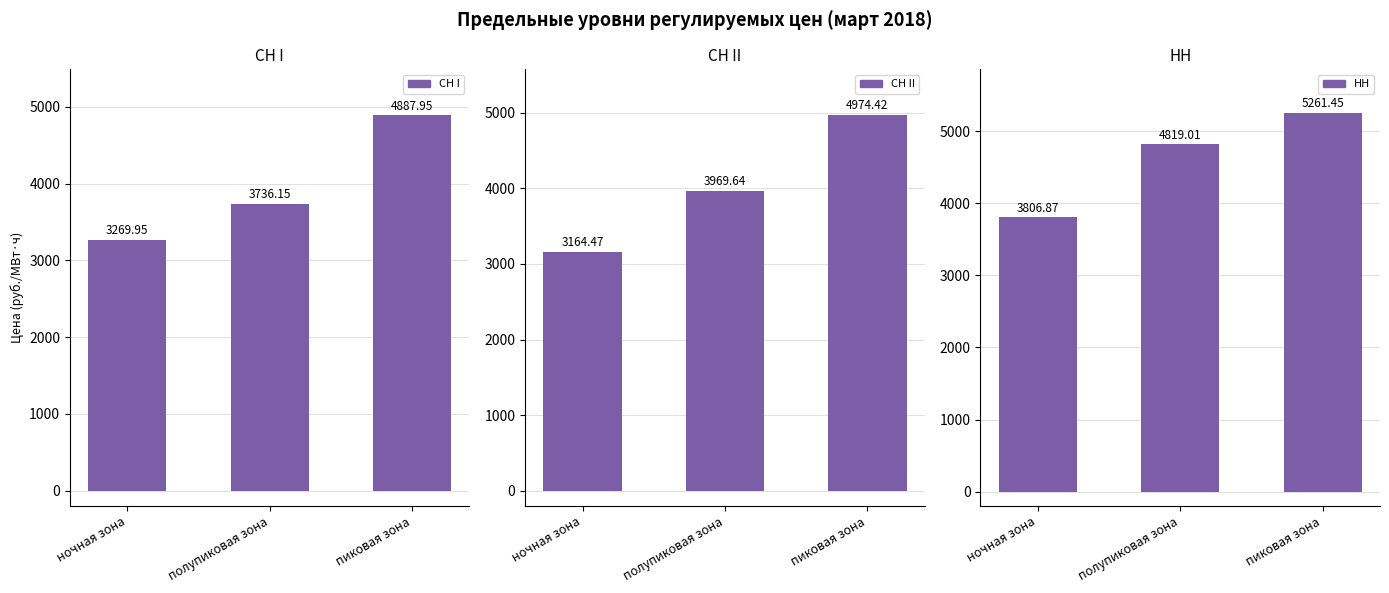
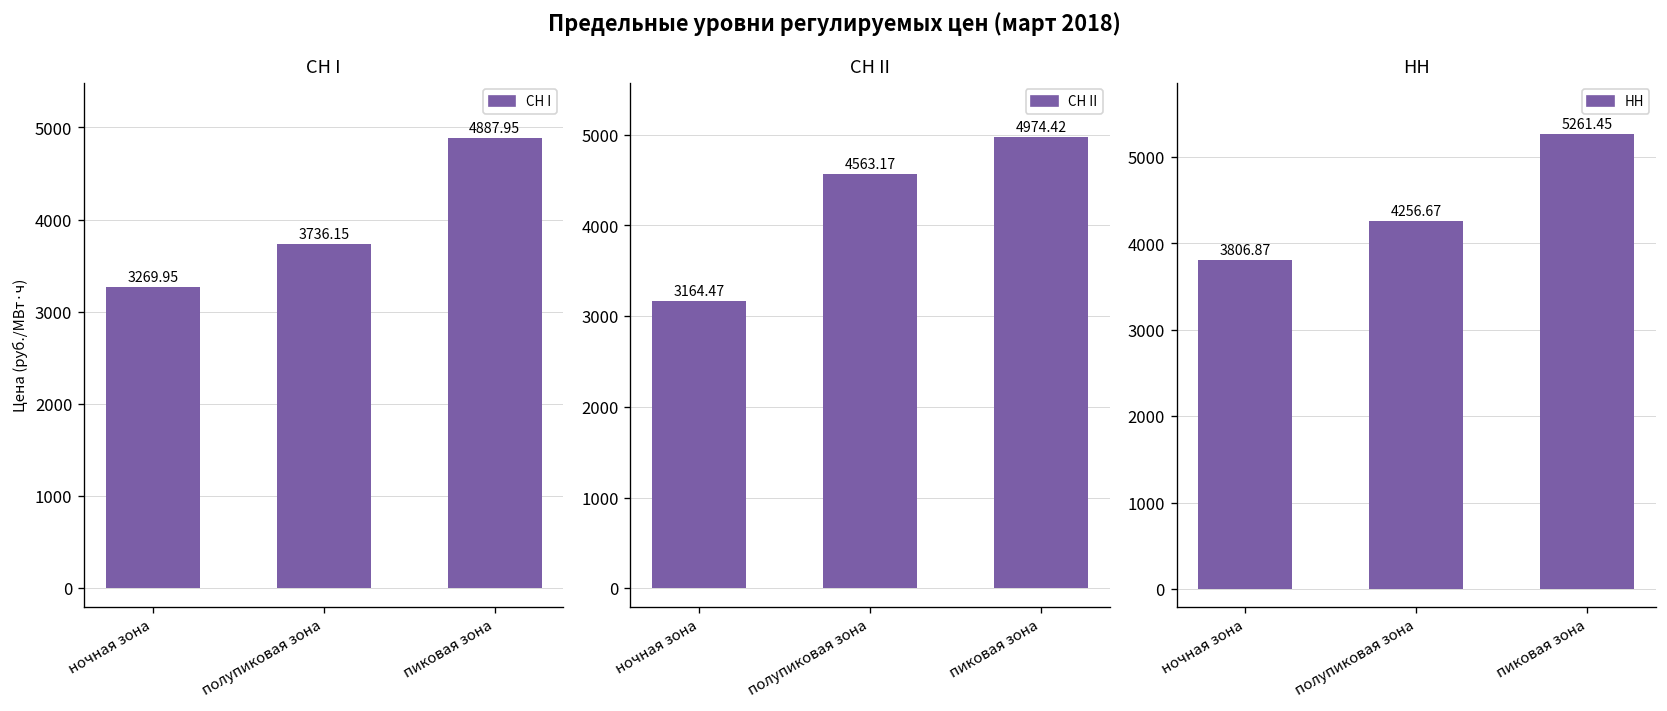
СН II, полупиковая зона: 3969.64 -> 4563.17
НН, полупиковая зона: 4819.01 -> 4256.67
